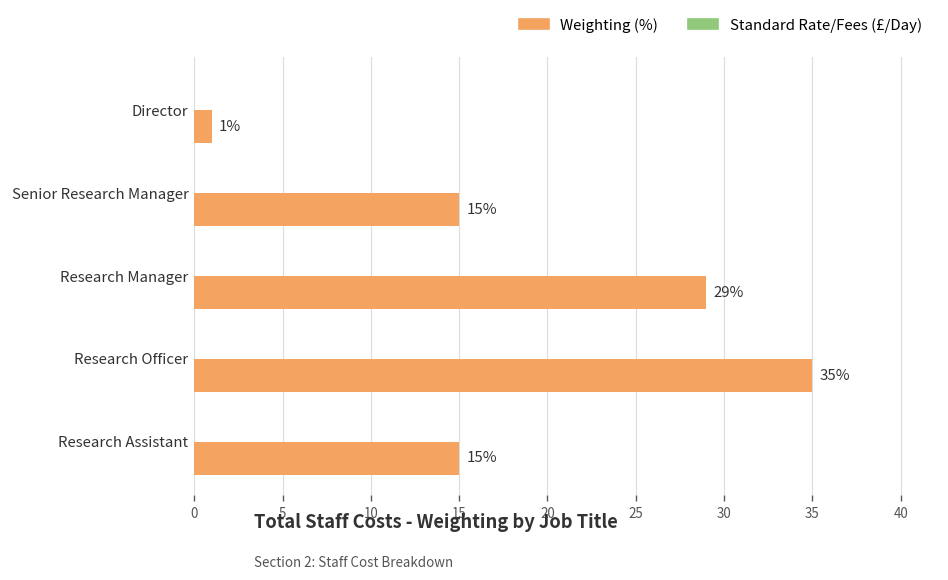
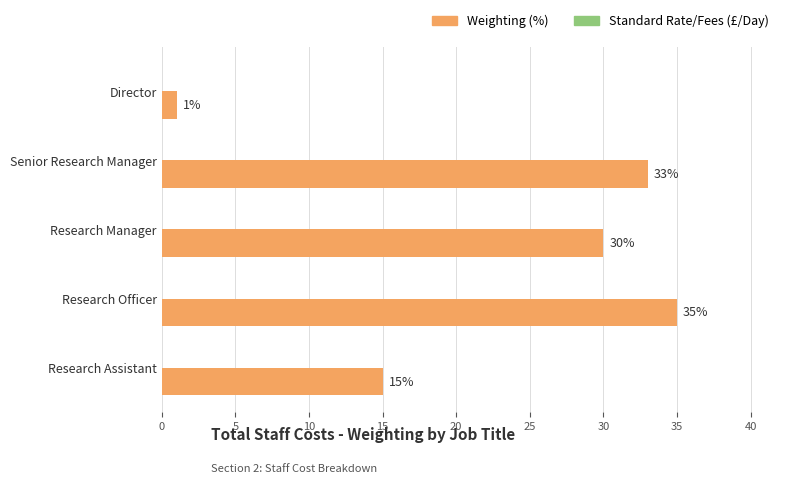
Weighting (%), Senior Research Manager: 15% -> 33%
Weighting (%), Research Manager: 29% -> 30%
